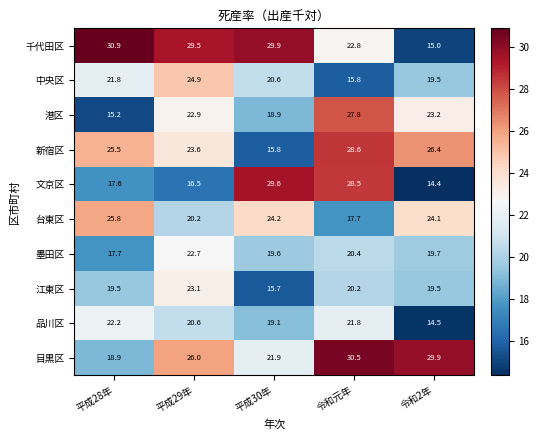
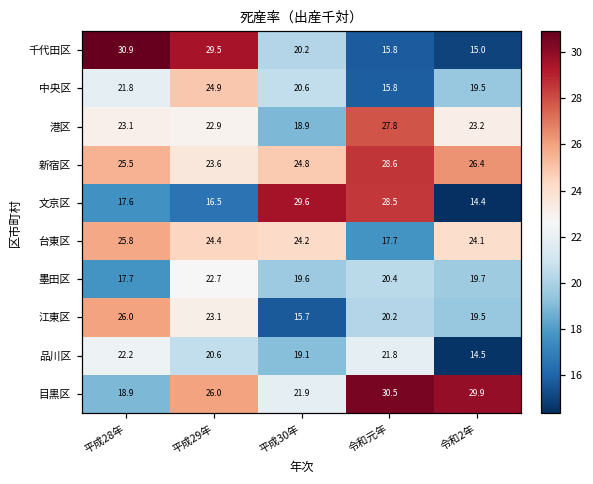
千代田区, 平成30年: 29.9 -> 20.2
千代田区, 令和元年: 22.8 -> 15.8
港区, 平成28年: 15.2 -> 23.1
新宿区, 平成30年: 15.8 -> 24.8
台東区, 平成29年: 20.2 -> 24.4
江東区, 平成28年: 19.5 -> 26.0
